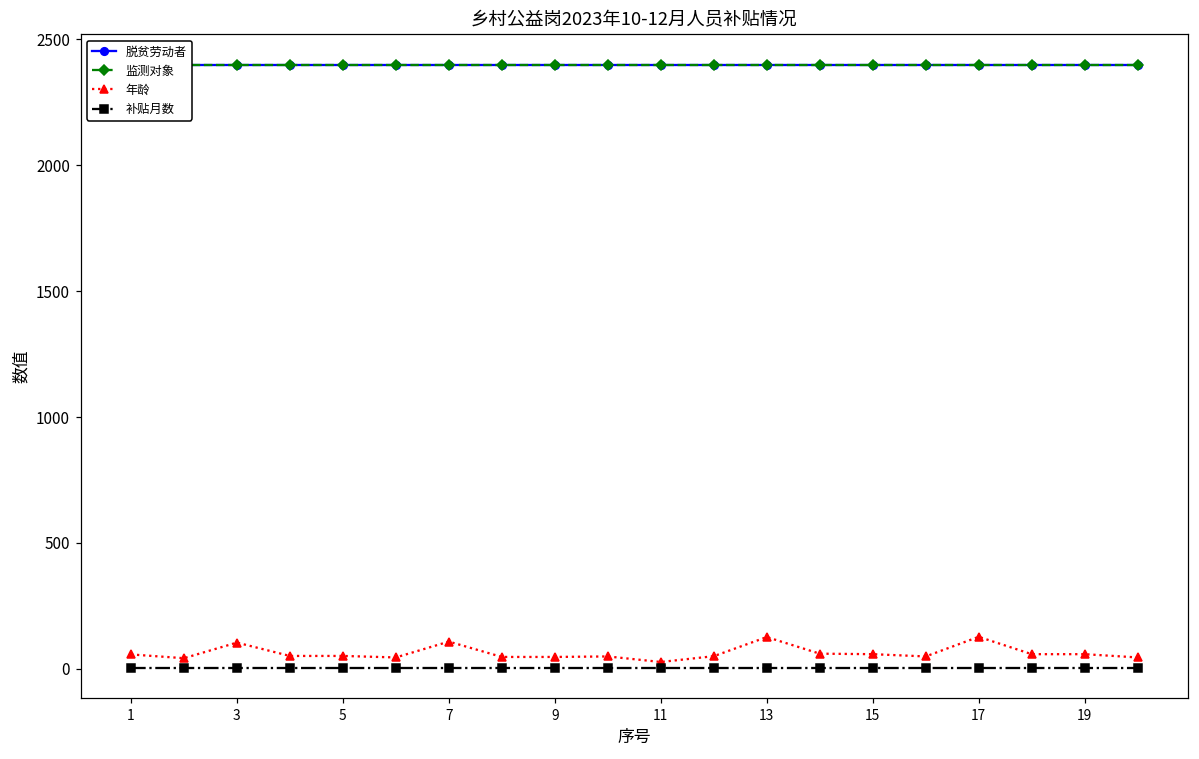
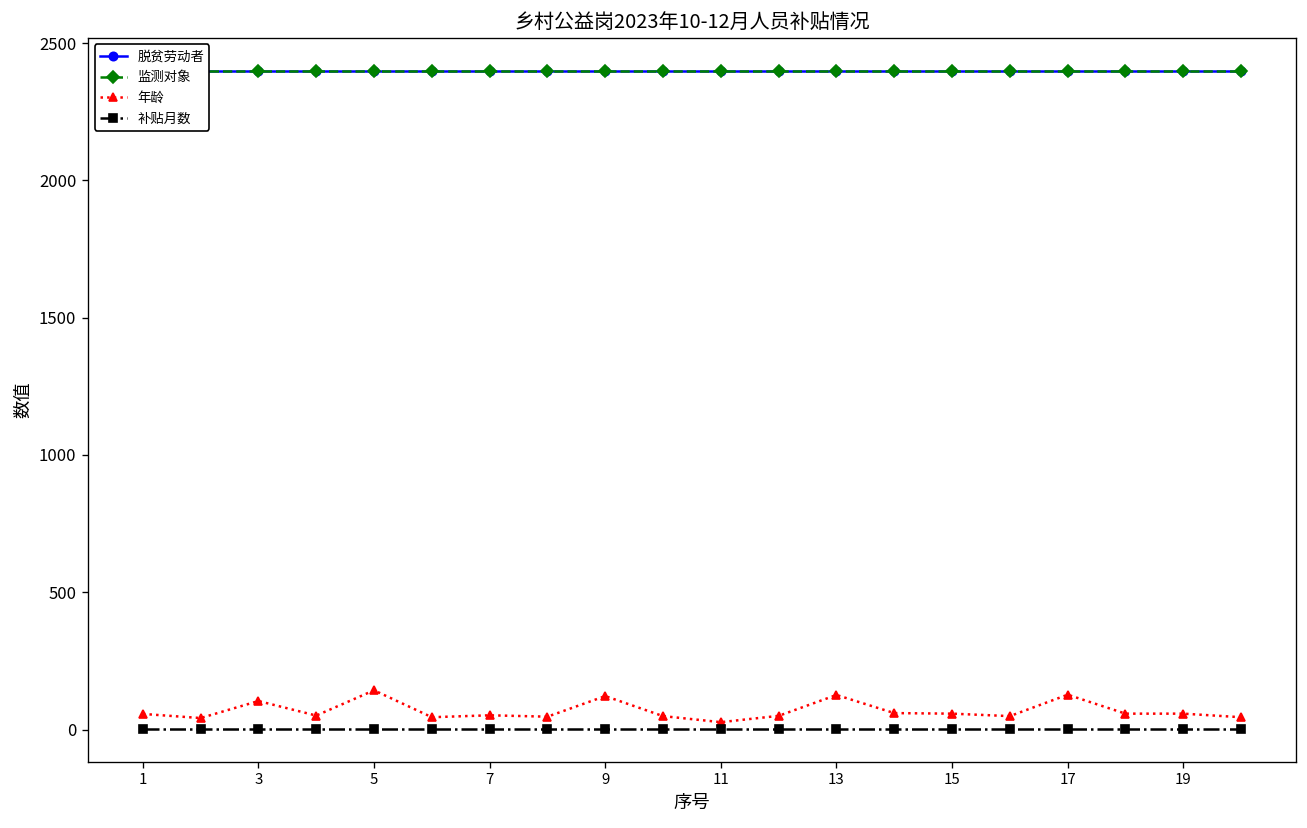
年龄, 5: 50 -> 140
年龄, 7: 110 -> 50
年龄, 9: 50 -> 120
